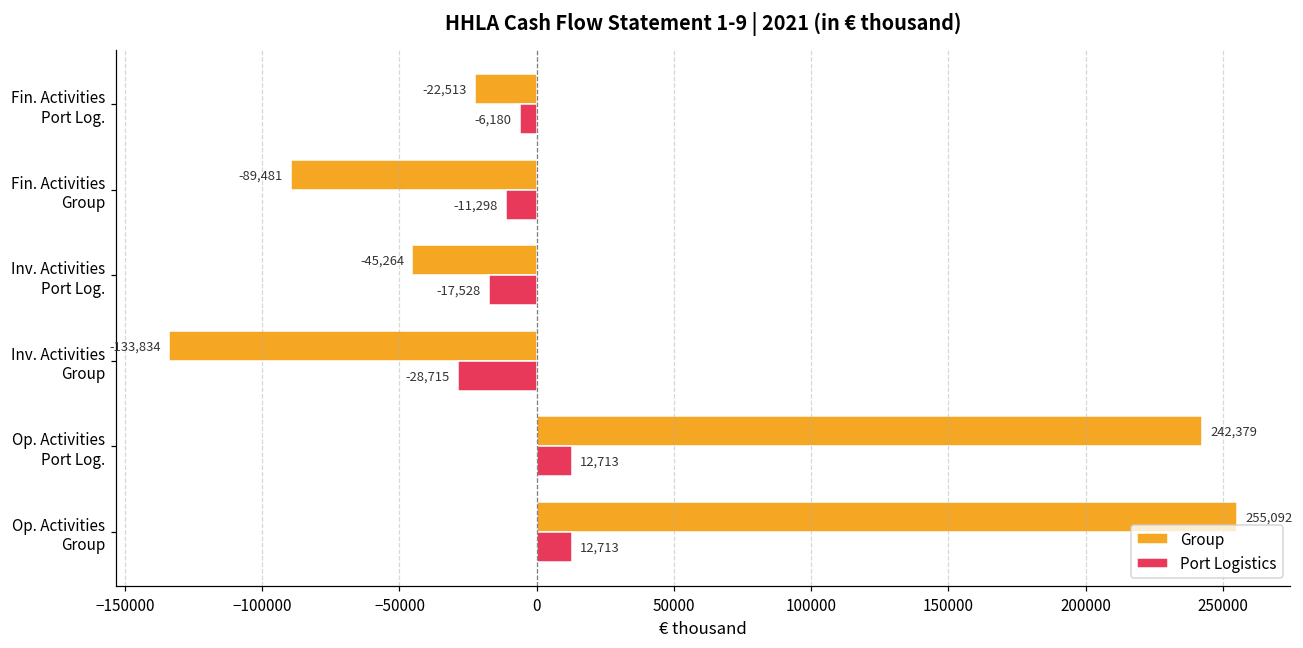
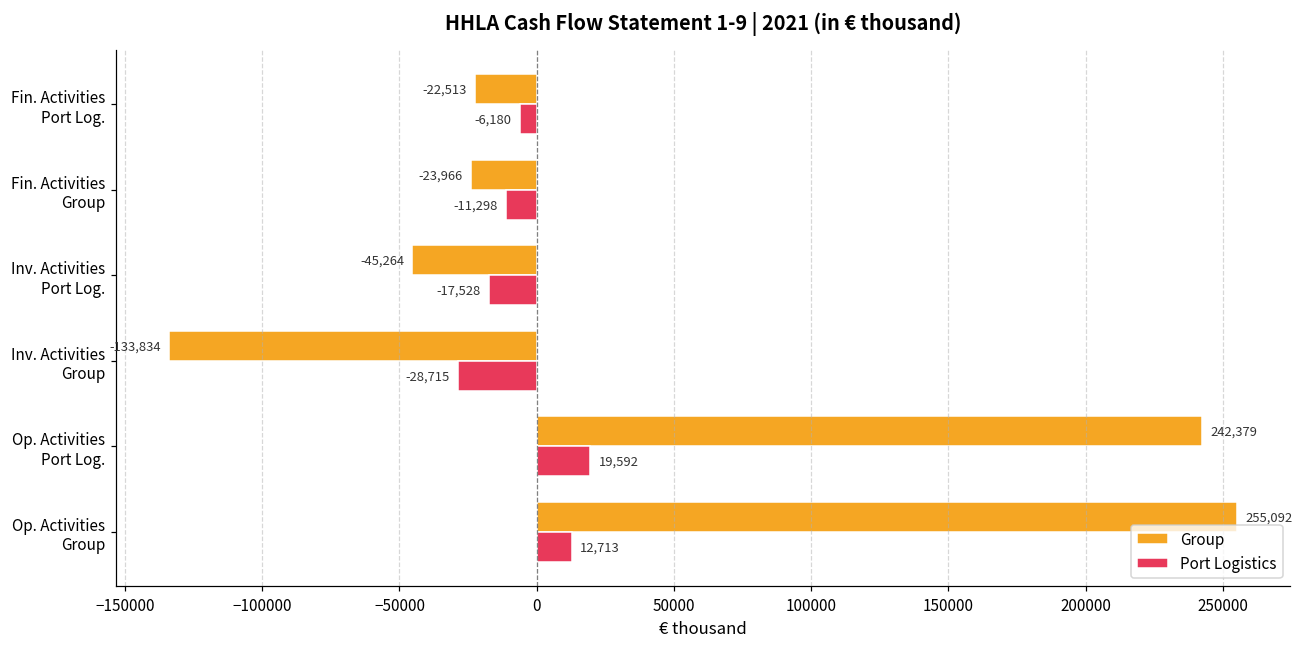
Group, Fin. Activities Group: -89,481 -> -23,966
Port Logistics, Op. Activities Port Log.: 12,713 -> 19,592
